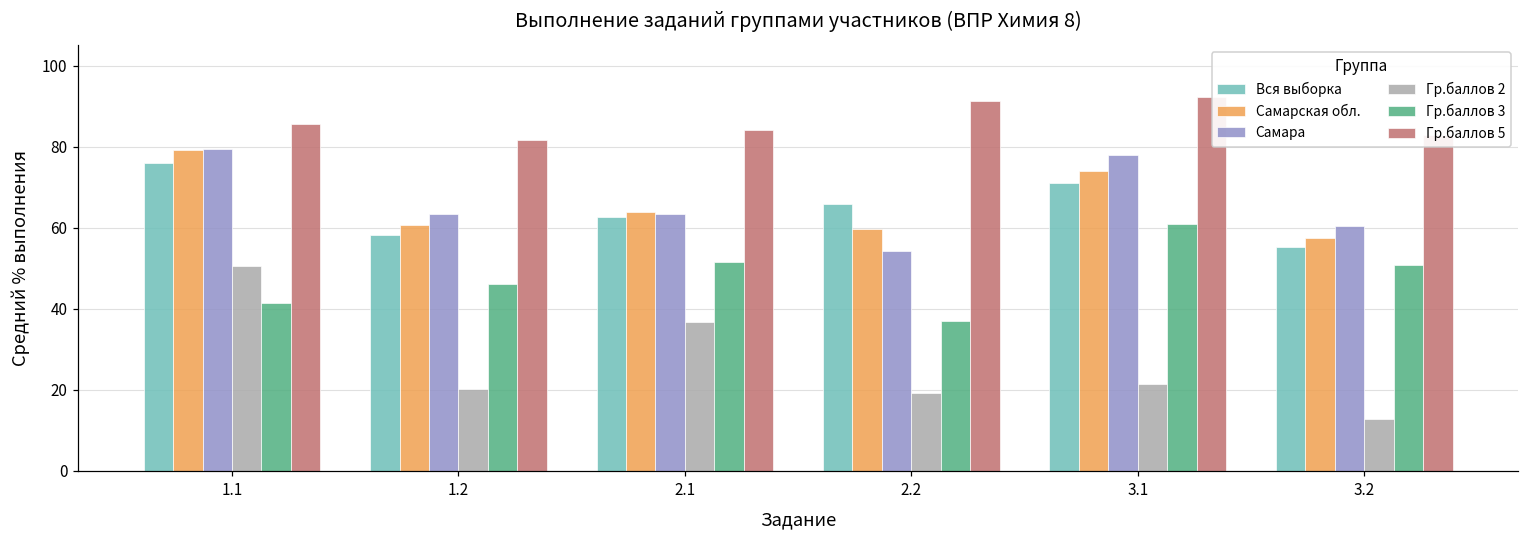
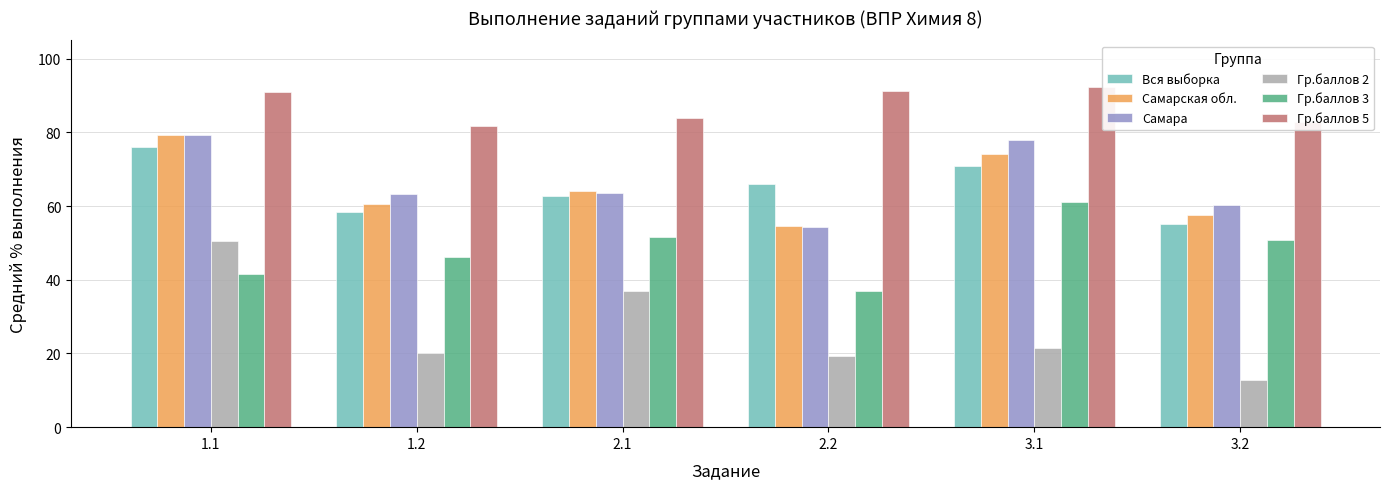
Гр.баллов 5, 1.1: 86 -> 91
Самарская обл., 2.2: 60 -> 55
